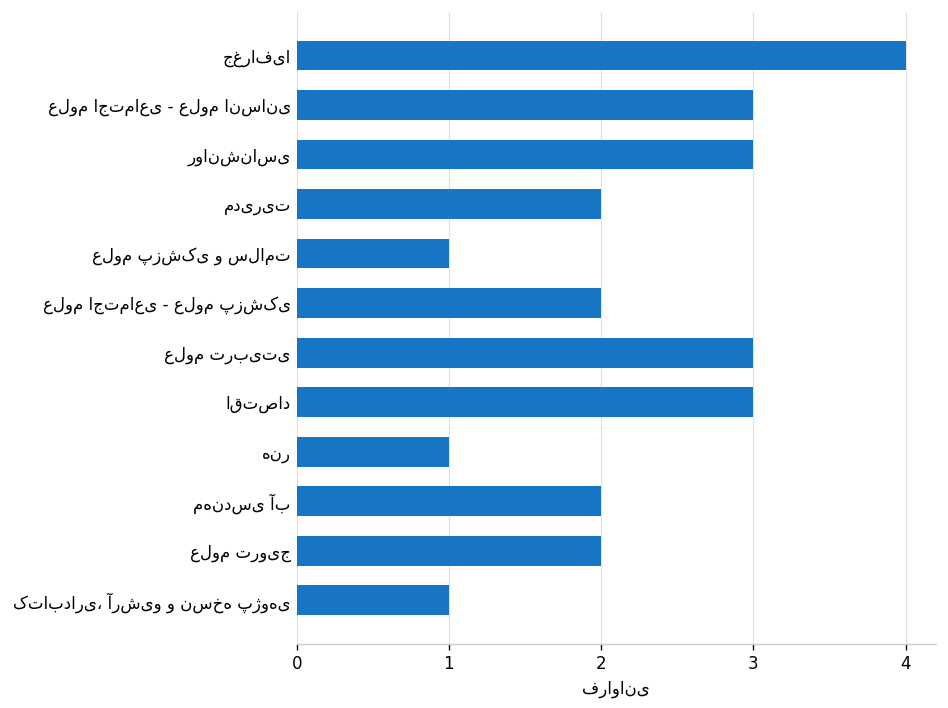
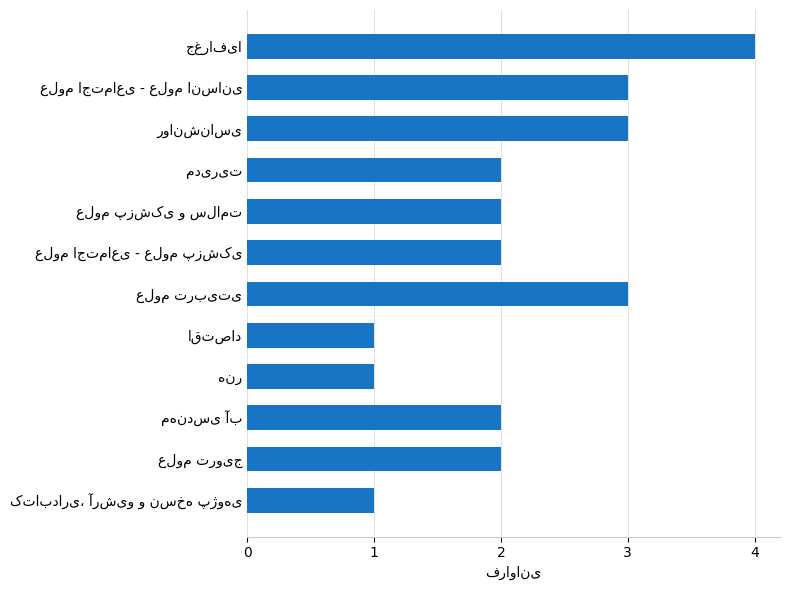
علوم پزشکی و سلامت: 1 -> 2
اقتصاد: 3 -> 1
